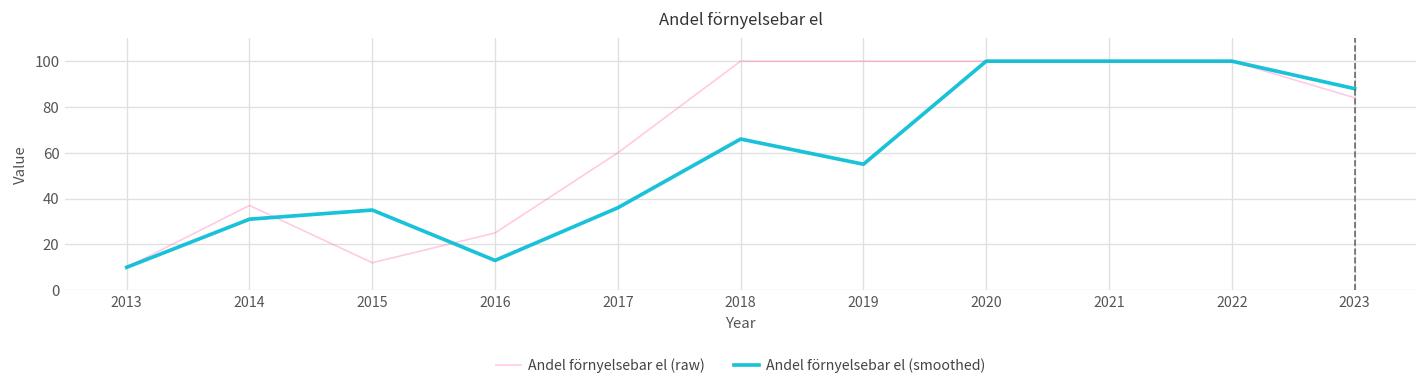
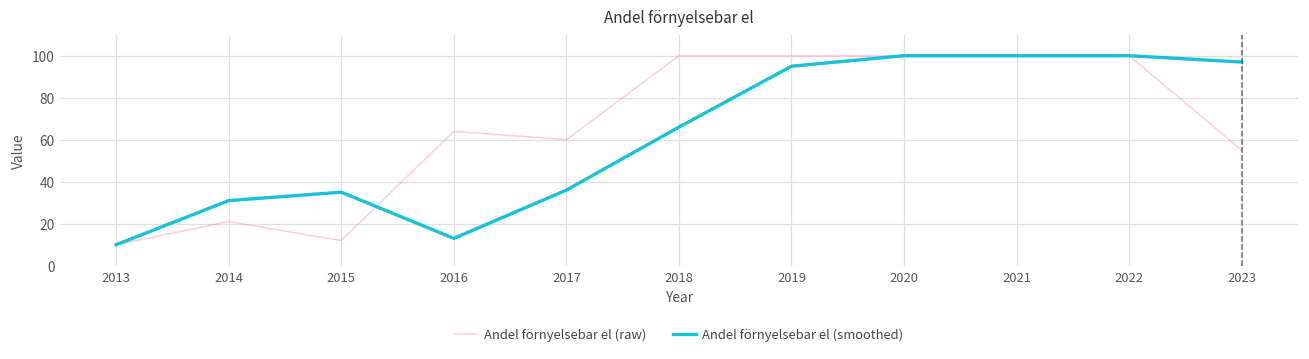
Andel förnyelsebar el (raw), 2014: 37 -> 21
Andel förnyelsebar el (raw), 2016: 25 -> 64
Andel förnyelsebar el (smoothed), 2019: 55 -> 95
Andel förnyelsebar el (raw), 2023: 84 -> 55
Andel förnyelsebar el (smoothed), 2023: 88 -> 97
